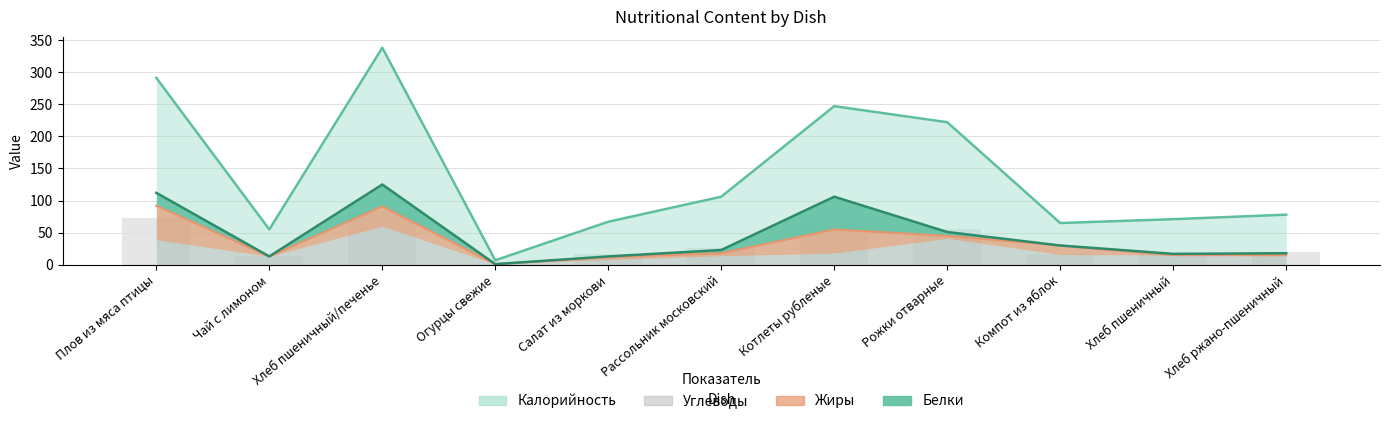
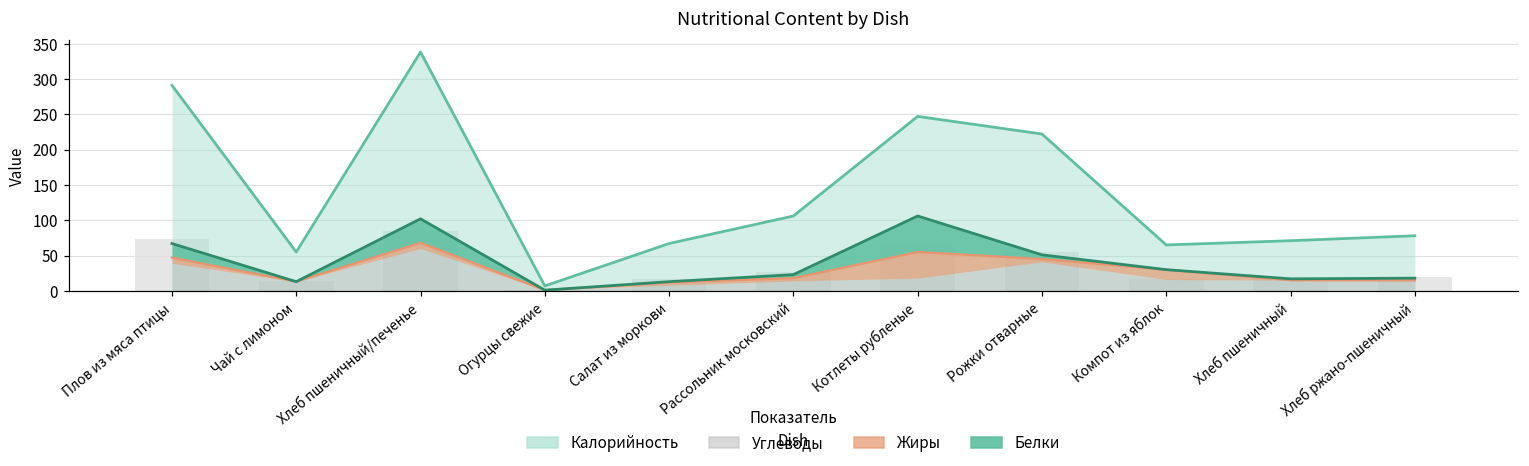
Жиры, Плов из мяса птицы: 50 -> 10
Жиры, Хлеб пшеничный/печенье: 30 -> 10
